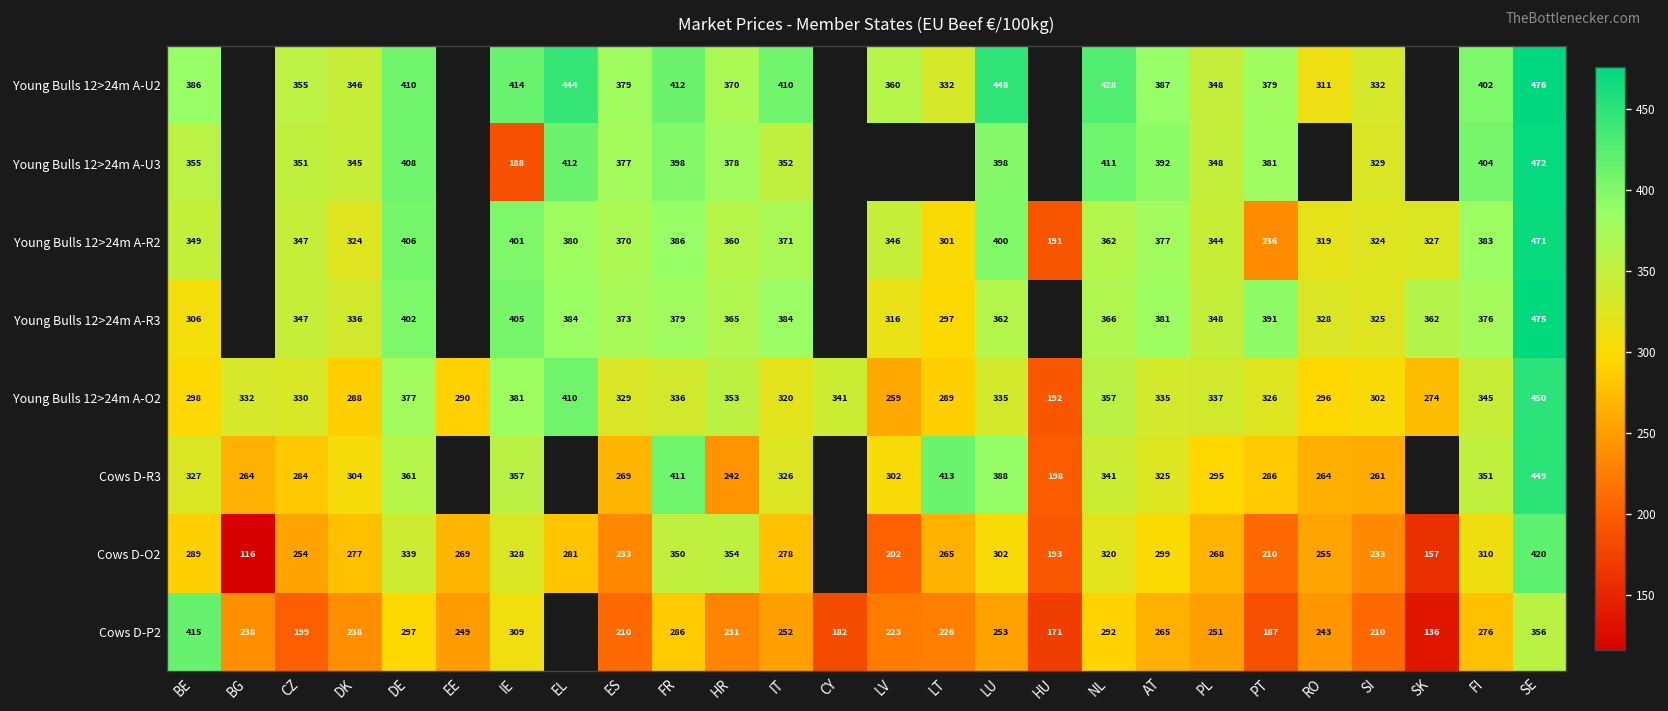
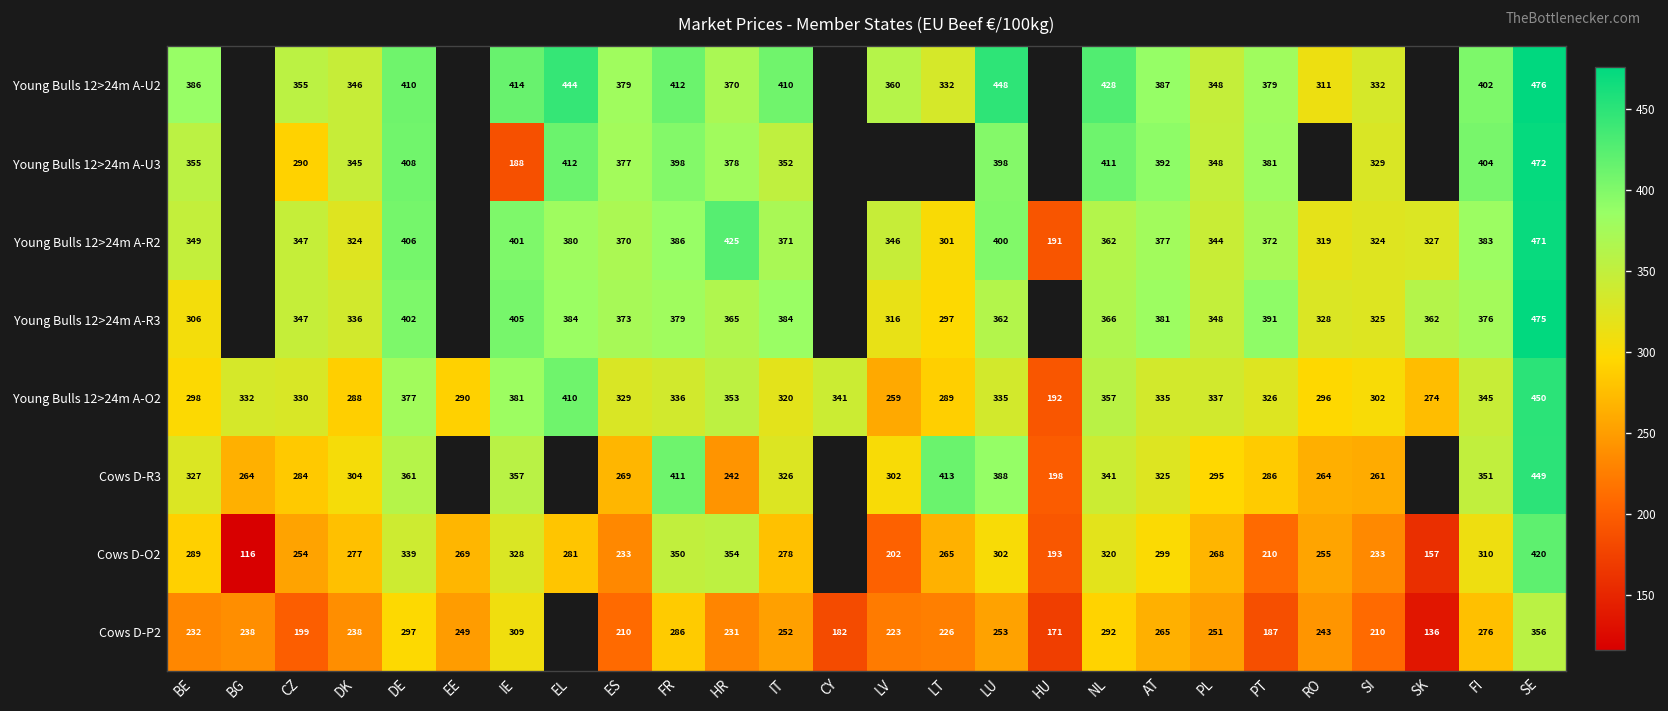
Young Bulls 12>24m A-U3, CZ: 351 -> 290
Young Bulls 12>24m A-R2, HR: 360 -> 425
Young Bulls 12>24m A-R2, PT: 236 -> 372
Cows D-P2, BE: 415 -> 232
